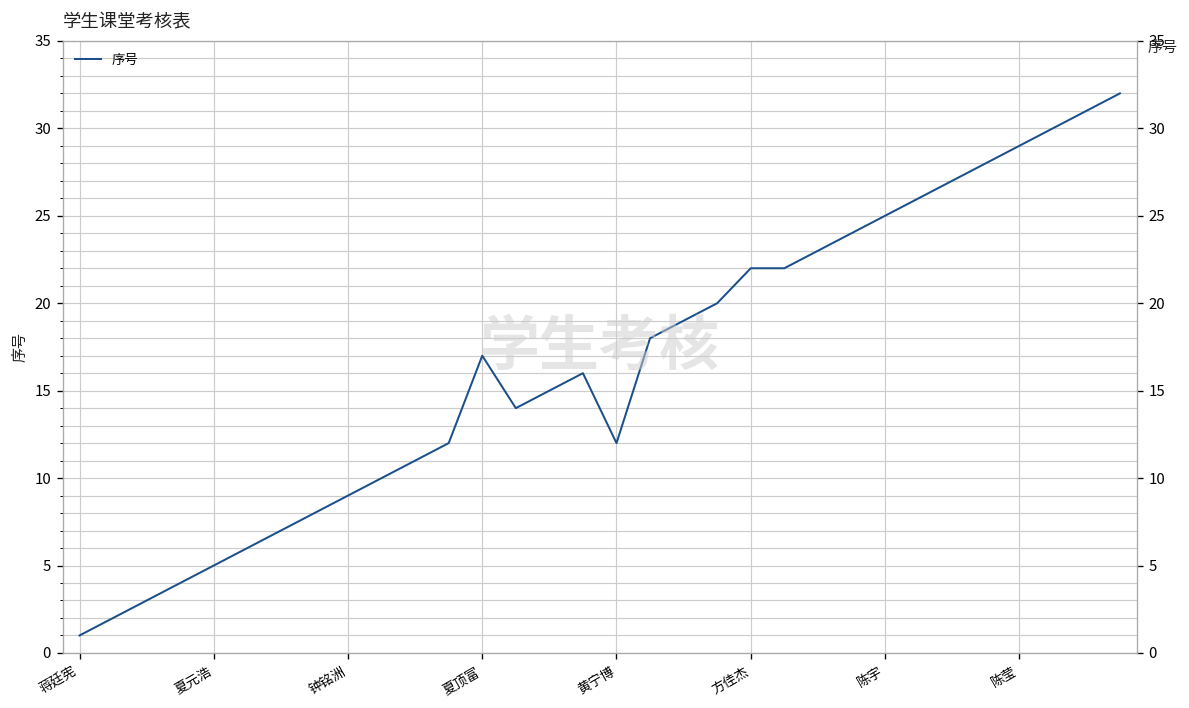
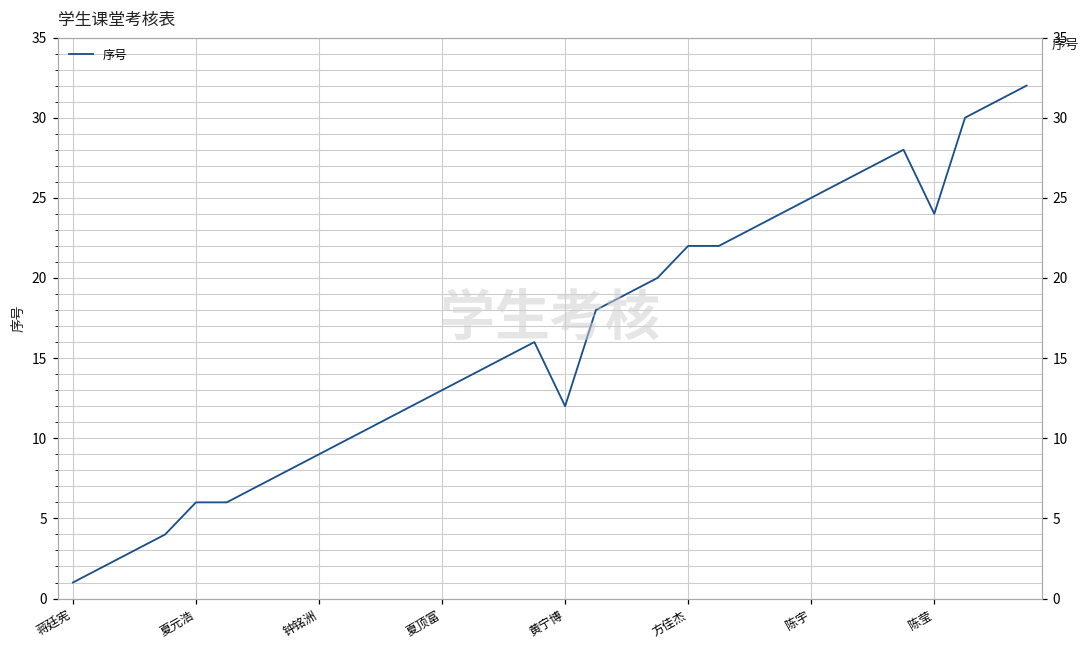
夏元浩: 5 -> 6
夏顶富: 17 -> 13
陈莹: 29 -> 24
